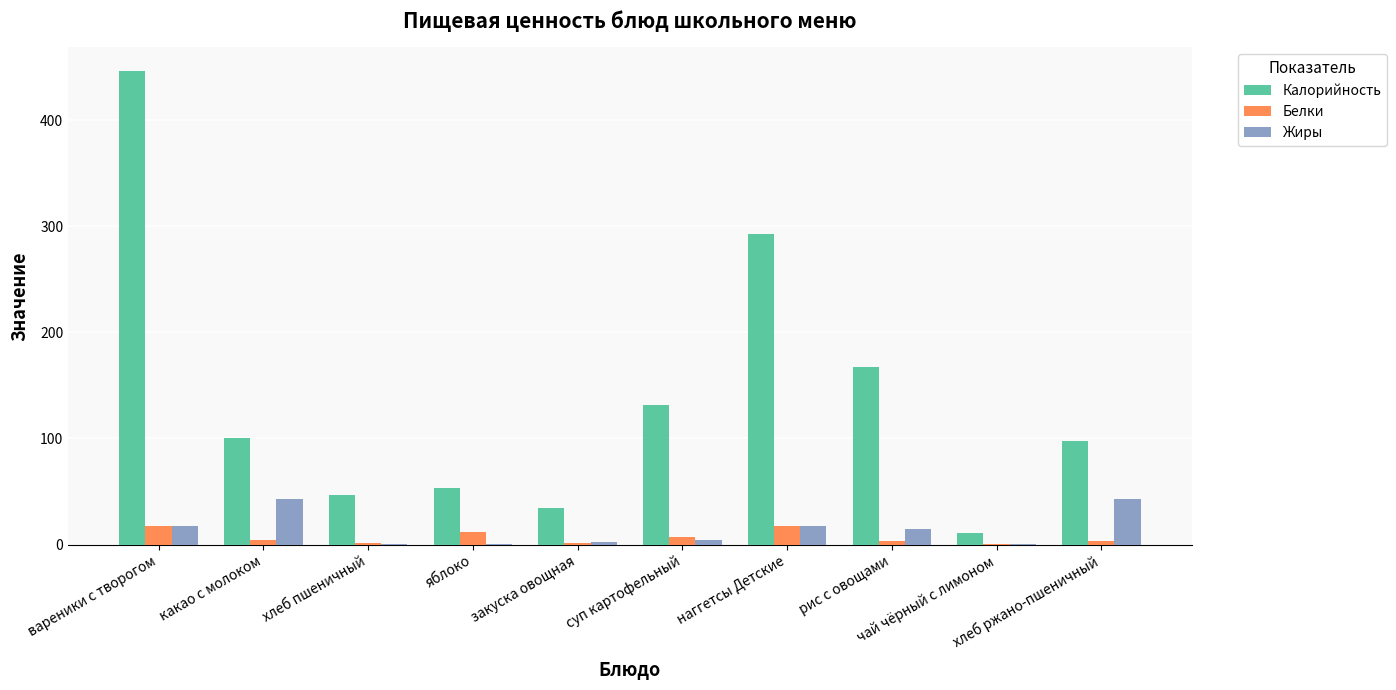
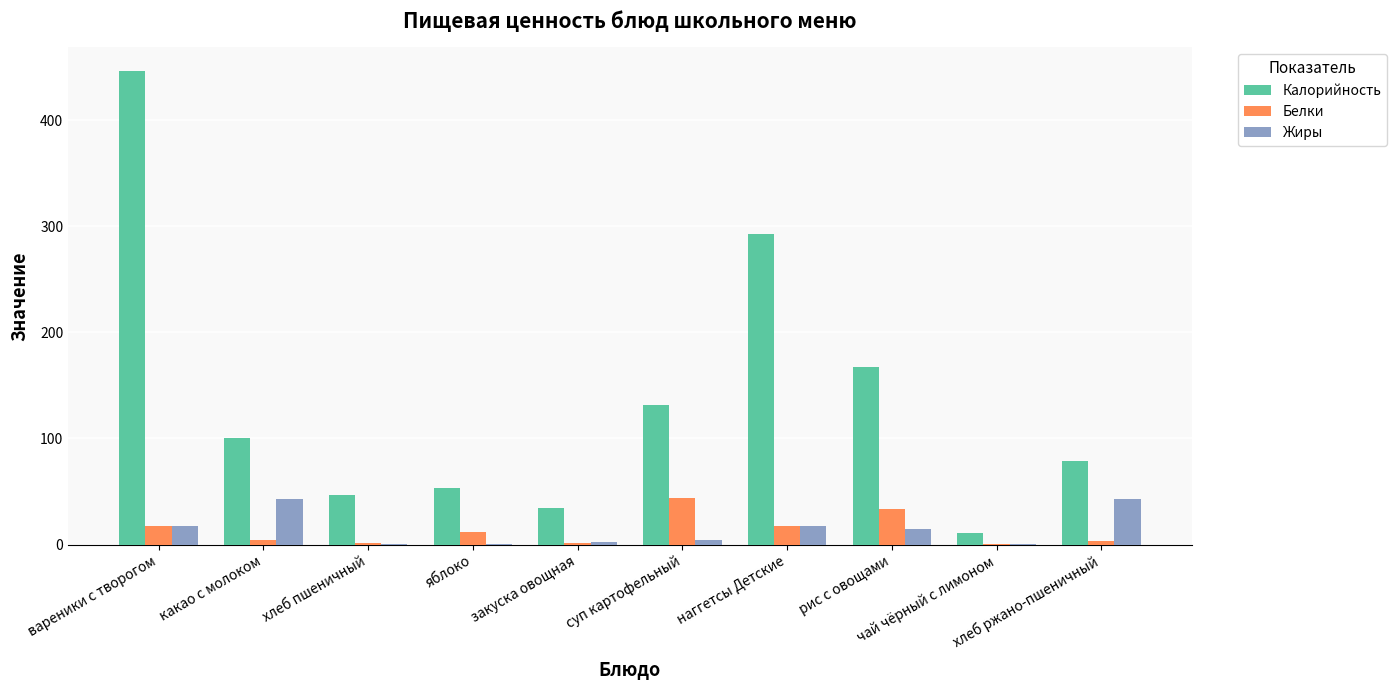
Белки, суп картофельный: 7 -> 44
Белки, рис с овощами: 3 -> 34
Калорийность, хлеб ржано-пшеничный: 98 -> 79
